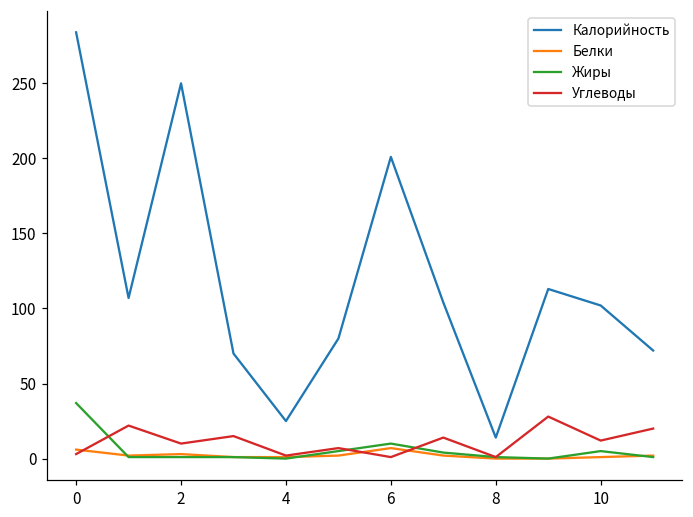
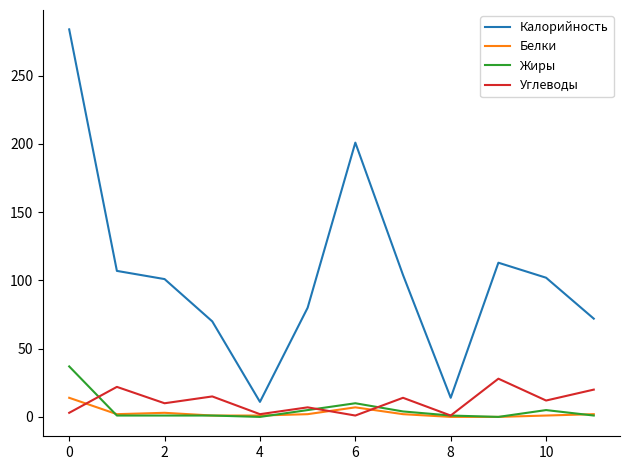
Белки, 0: 6 -> 14
Калорийность, 2: 250 -> 101
Калорийность, 4: 25 -> 11
